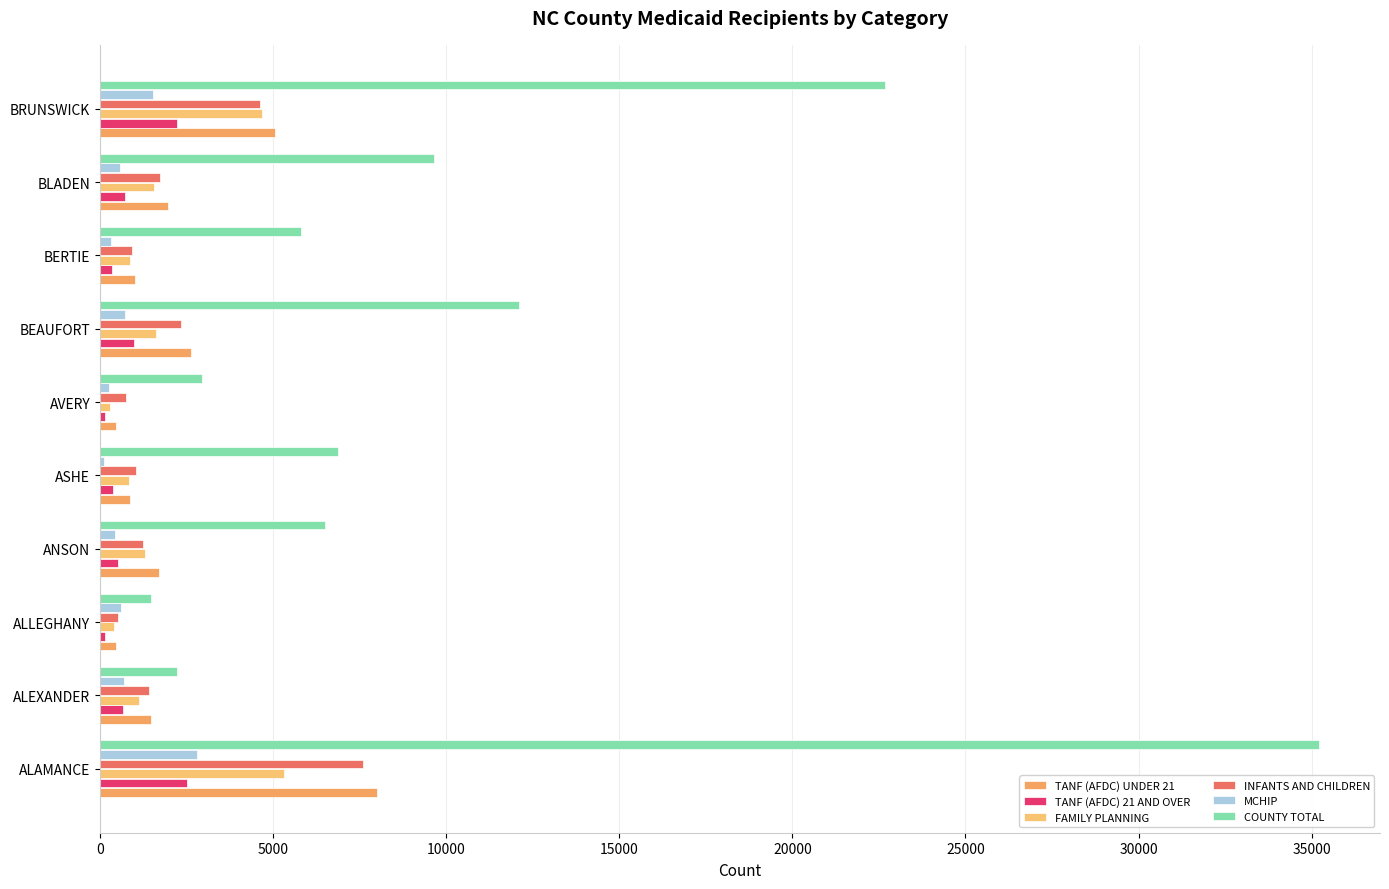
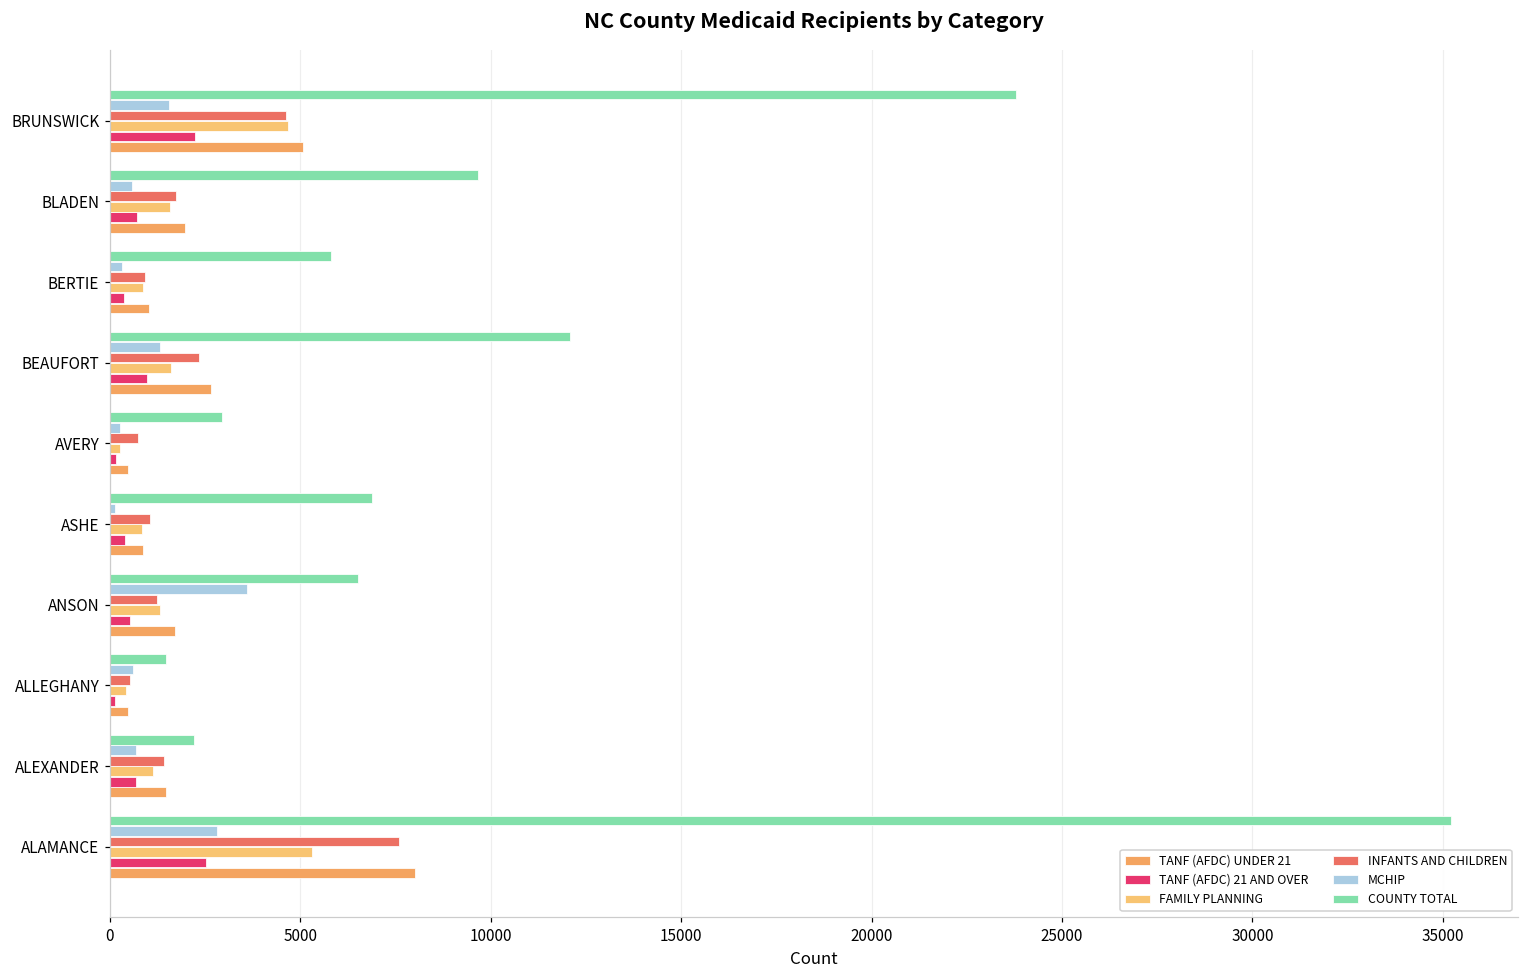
COUNTY TOTAL, BRUNSWICK: 22700 -> 23800
MCHIP, BEAUFORT: 700 -> 1300
MCHIP, ANSON: 400 -> 3600
